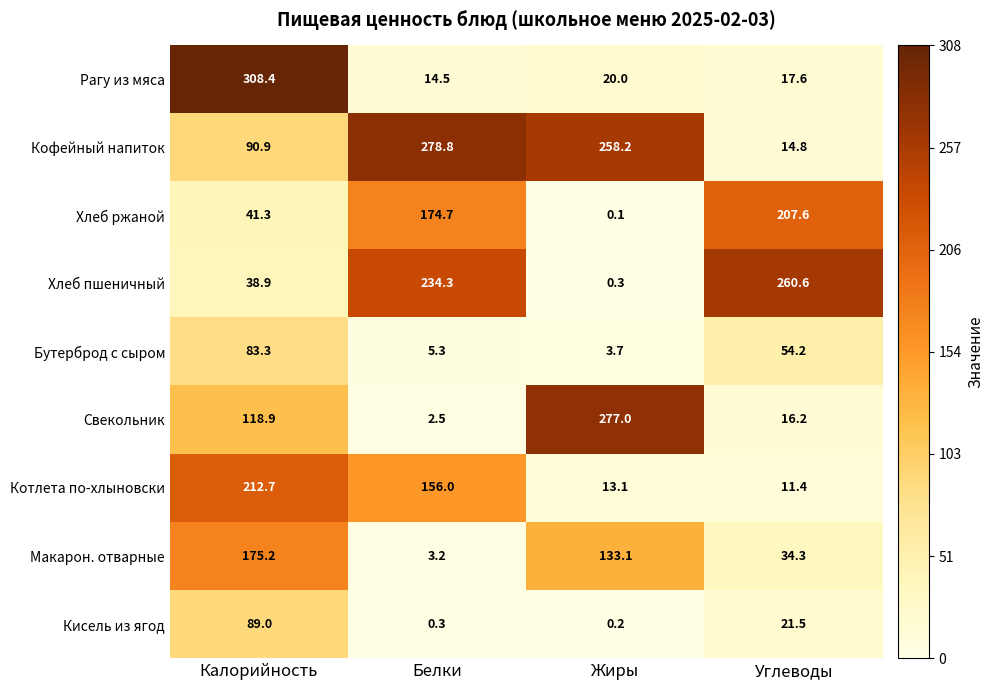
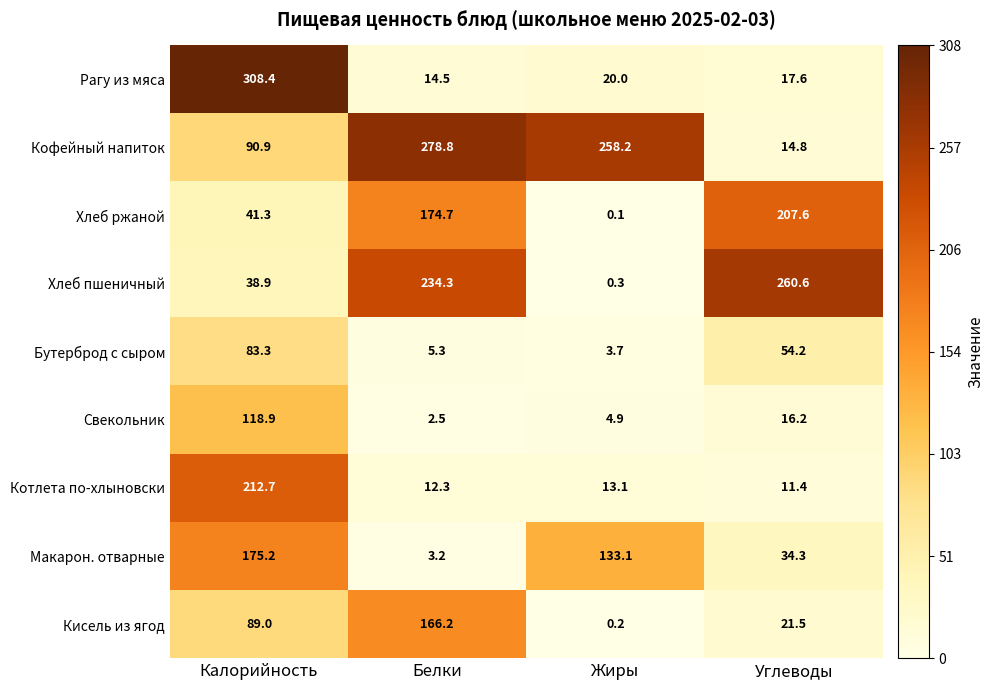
Свекольник, Жиры: 277.0 -> 4.9
Котлета по-хлыновски, Белки: 156.0 -> 12.3
Кисель из ягод, Белки: 0.3 -> 166.2
